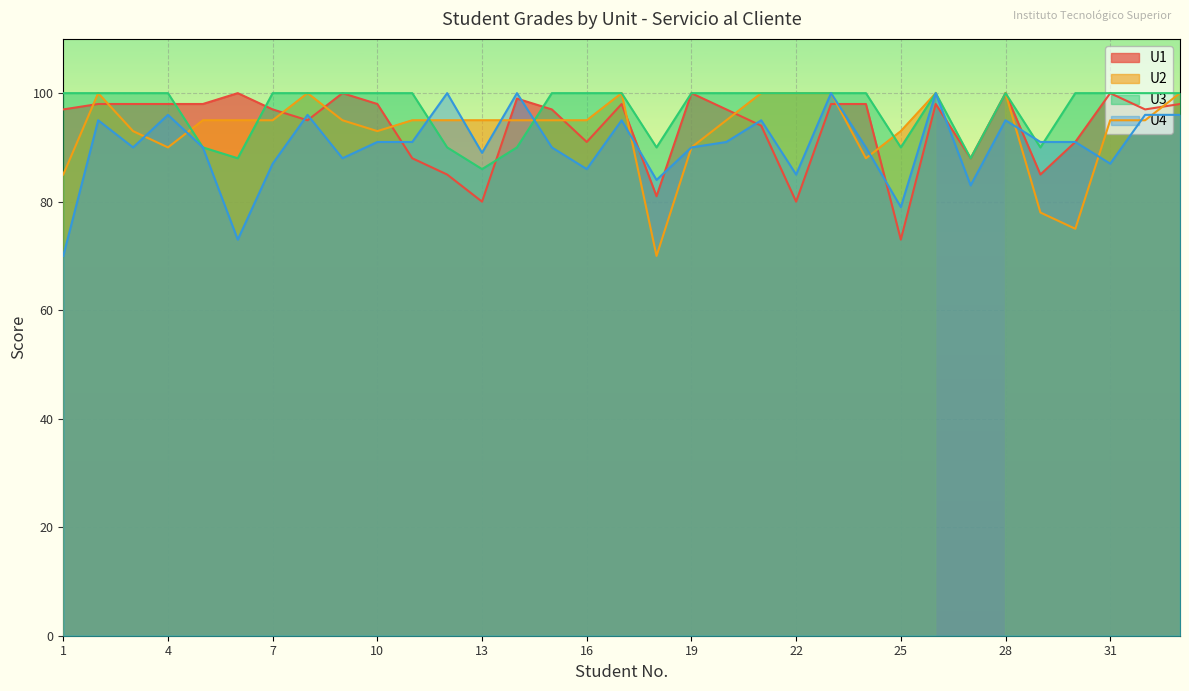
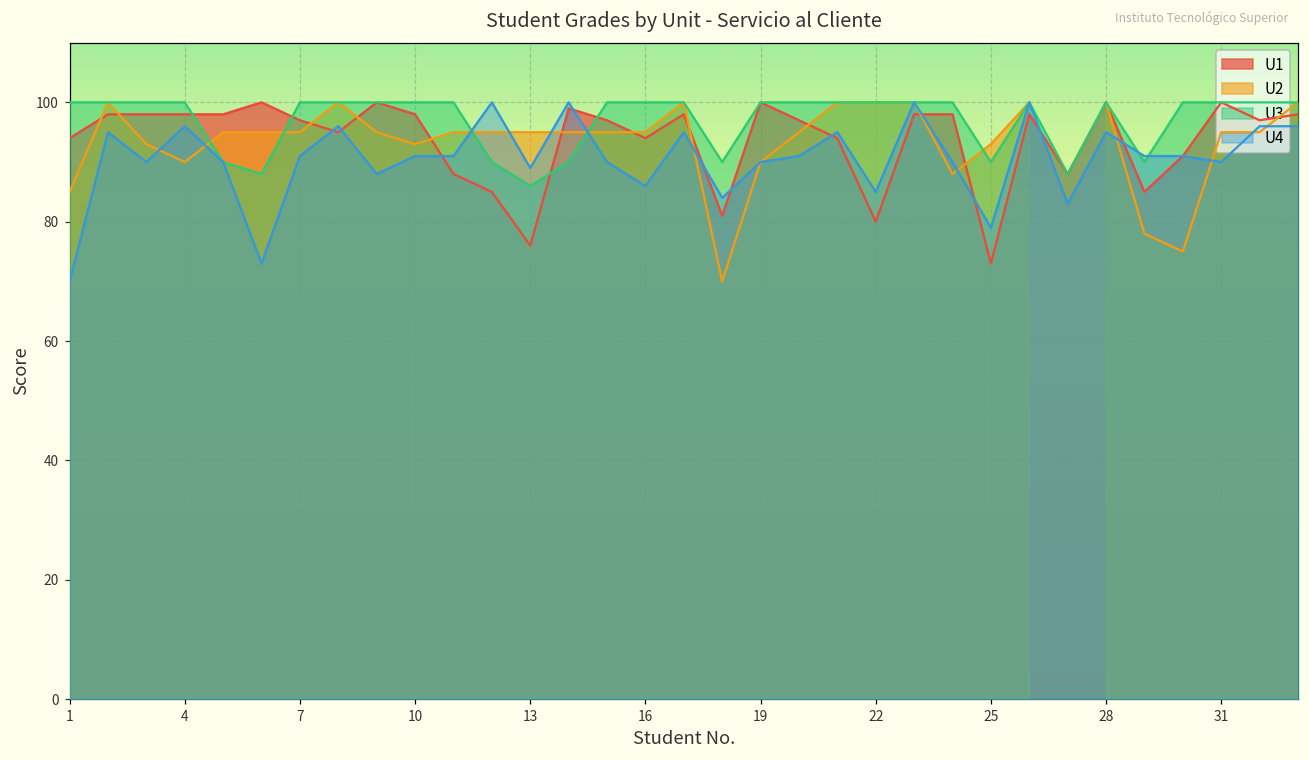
U1, 1: 97 -> 94
U4, 7: 87 -> 91
U1, 13: 80 -> 76
U1, 16: 91 -> 94
U4, 31: 87 -> 90
